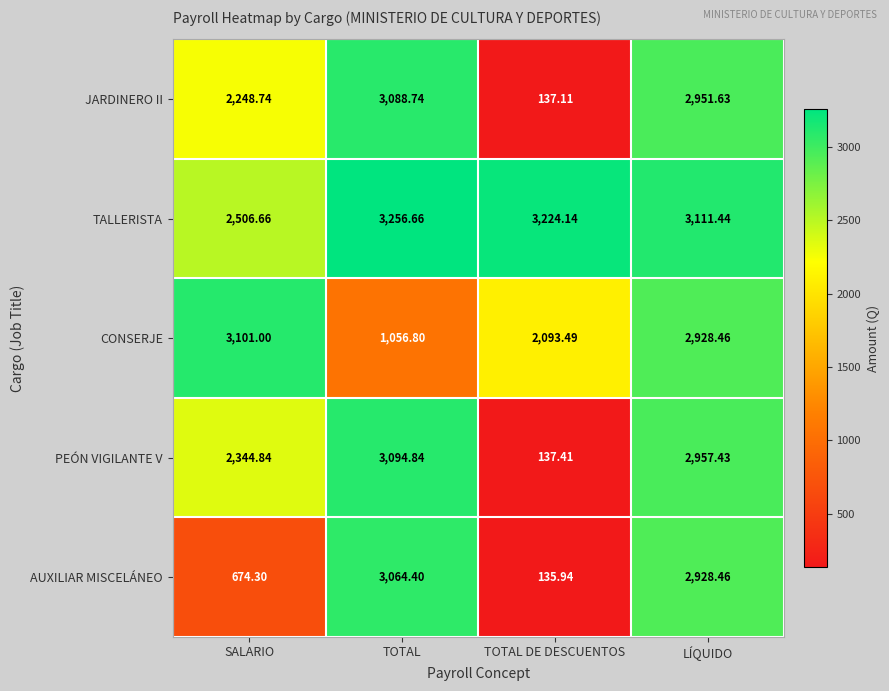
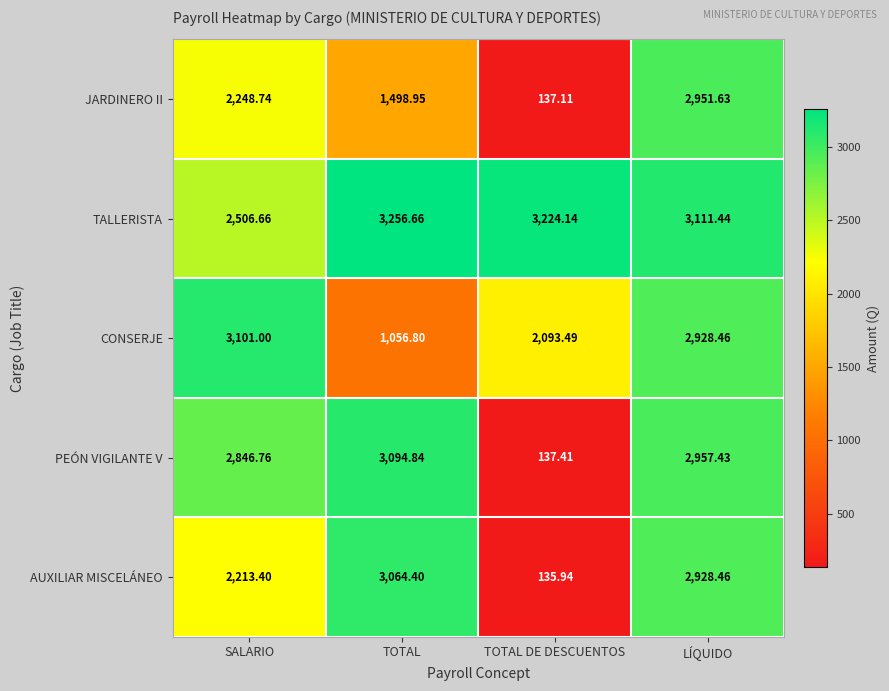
JARDINERO II, TOTAL: 3,088.74 -> 1,498.95
PEÓN VIGILANTE V, SALARIO: 2,344.84 -> 2,846.76
AUXILIAR MISCELÁNEO, SALARIO: 674.30 -> 2,213.40
